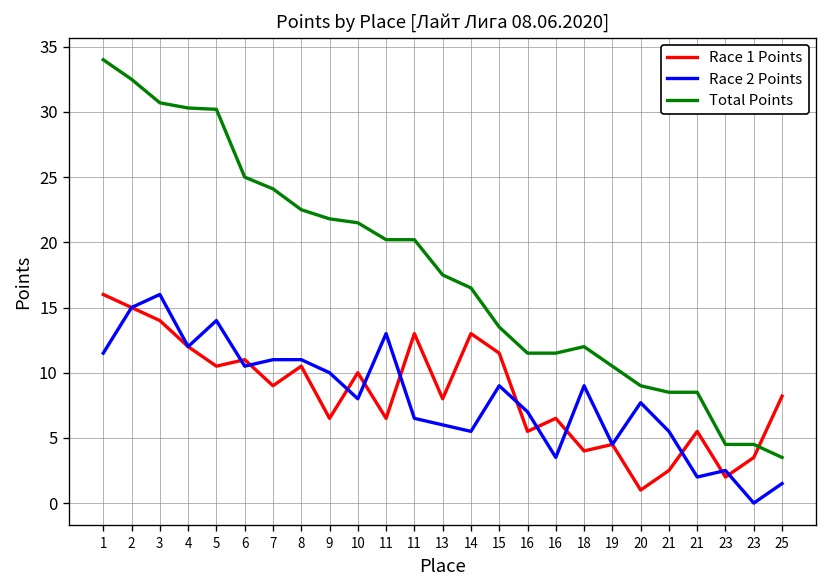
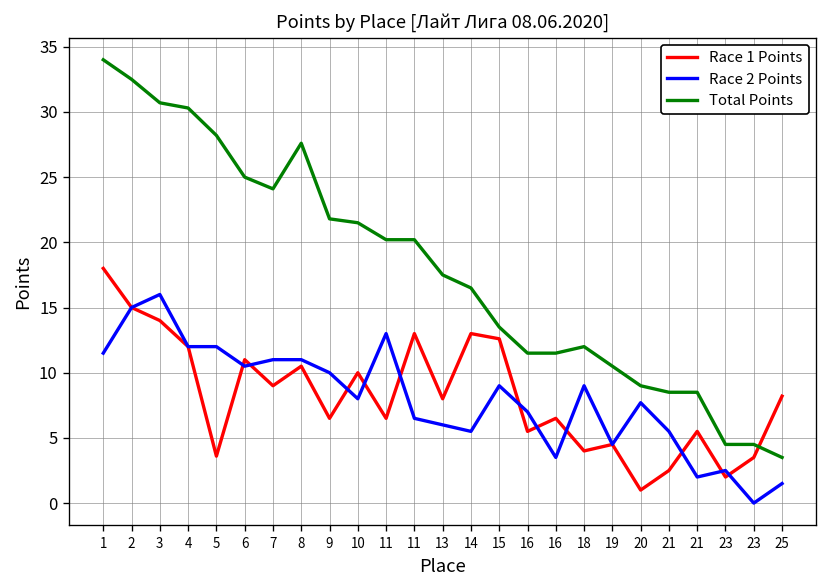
Race 1 Points, 1: 16 -> 18
Race 1 Points, 5: 10.5 -> 3.6
Race 2 Points, 5: 14 -> 12
Total Points, 5: 30.2 -> 28.2
Total Points, 8: 22.5 -> 27.6
Race 1 Points, 15: 11.5 -> 12.6
